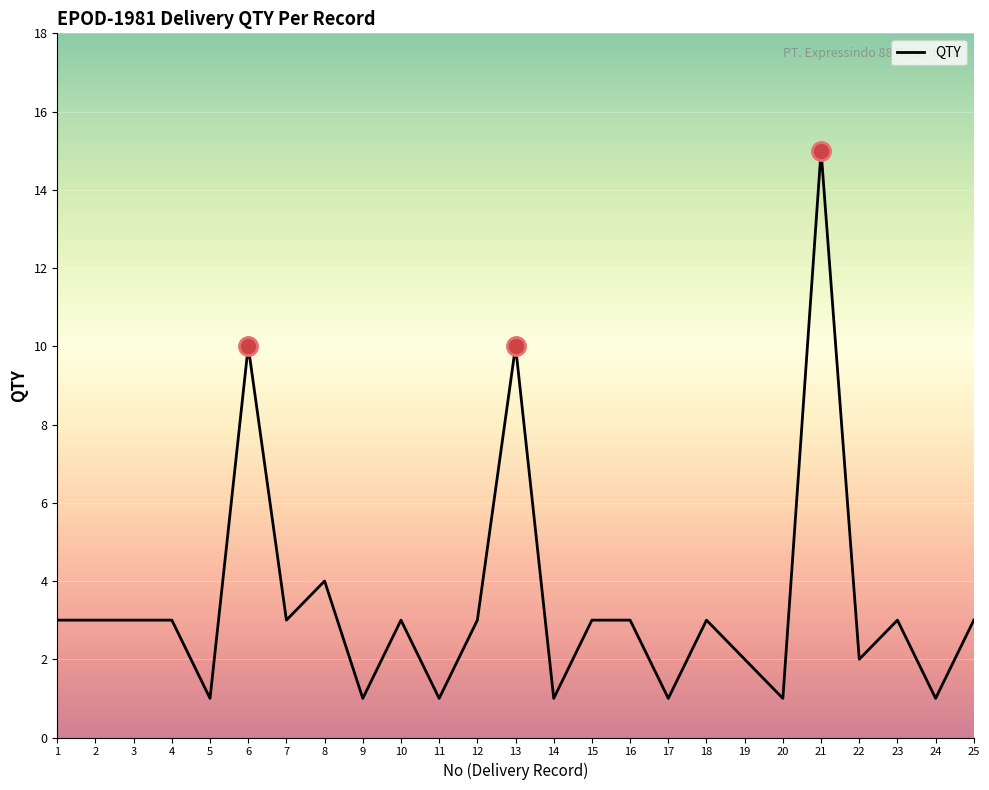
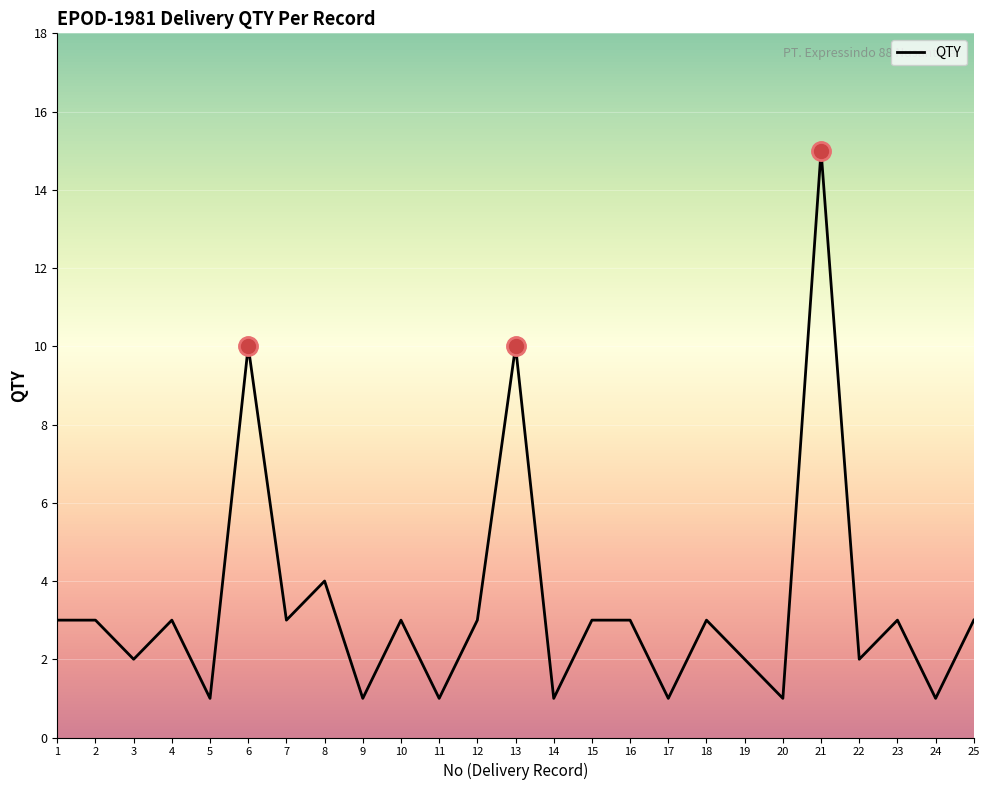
QTY, 3: 3 -> 2
